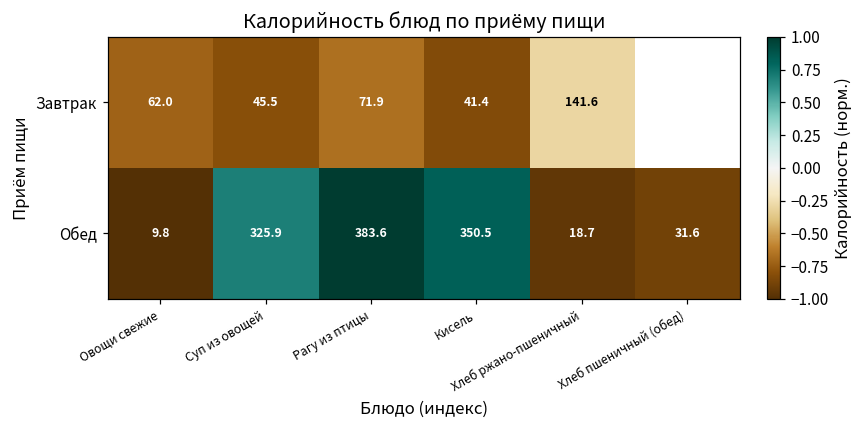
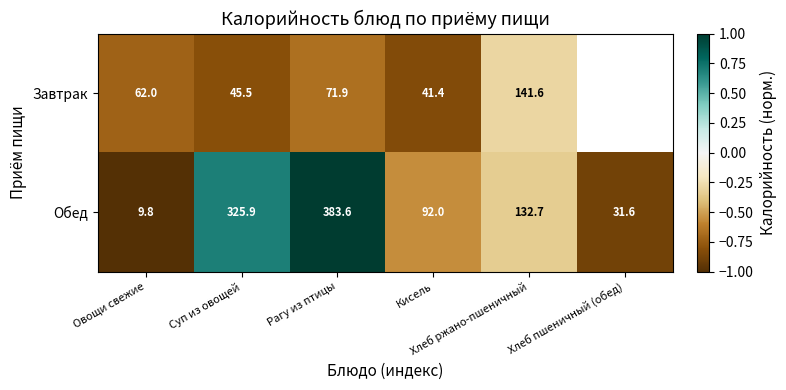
Обед, Кисель: 350.5 -> 92.0
Обед, Хлеб ржано-пшеничный: 18.7 -> 132.7
